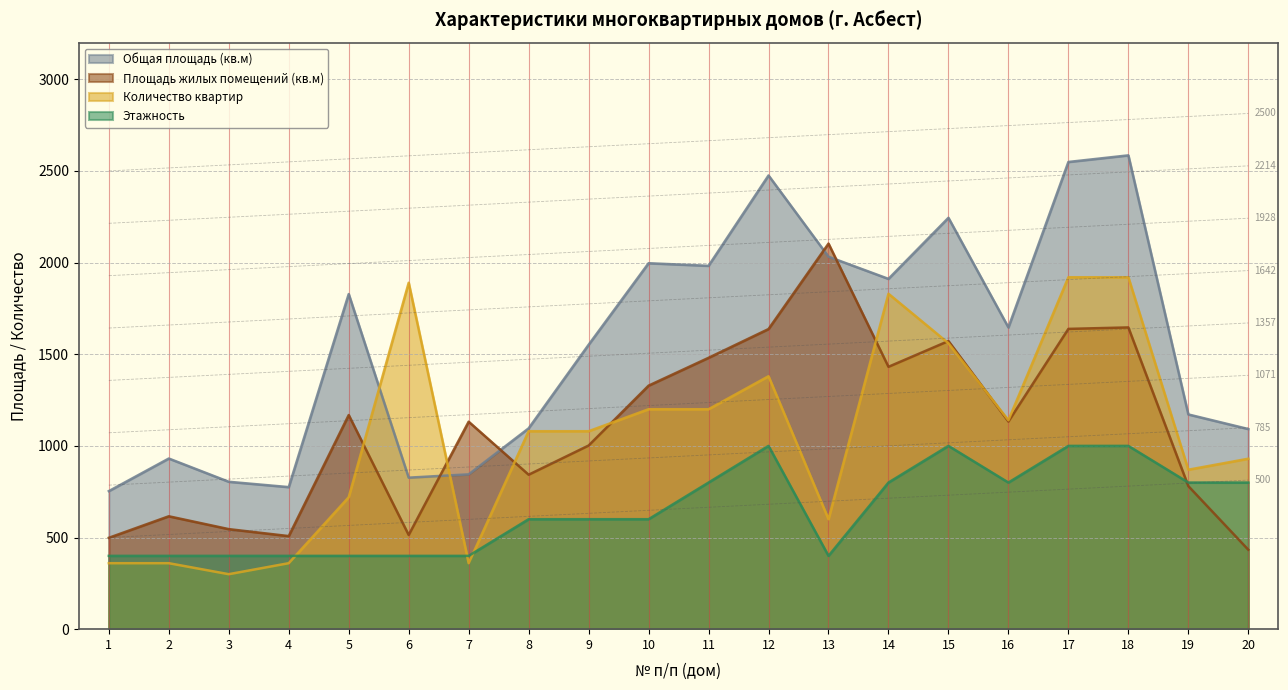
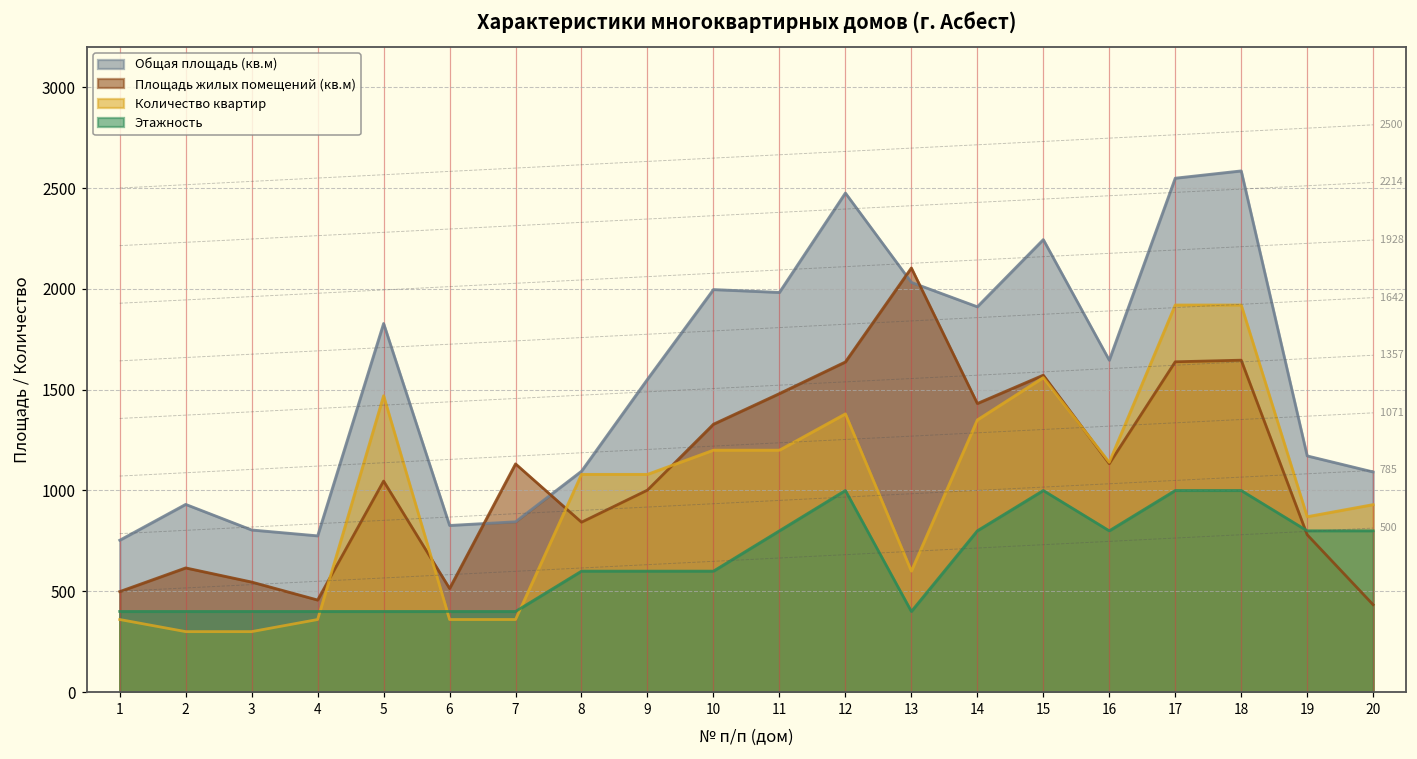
Количество квартир, 2: 360 -> 300
Площадь жилых помещений (кв.м), 4: 510 -> 460
Площадь жилых помещений (кв.м), 5: 1170 -> 1050
Количество квартир, 5: 720 -> 1470
Количество квартир, 6: 1890 -> 360
Количество квартир, 14: 1830 -> 1350
